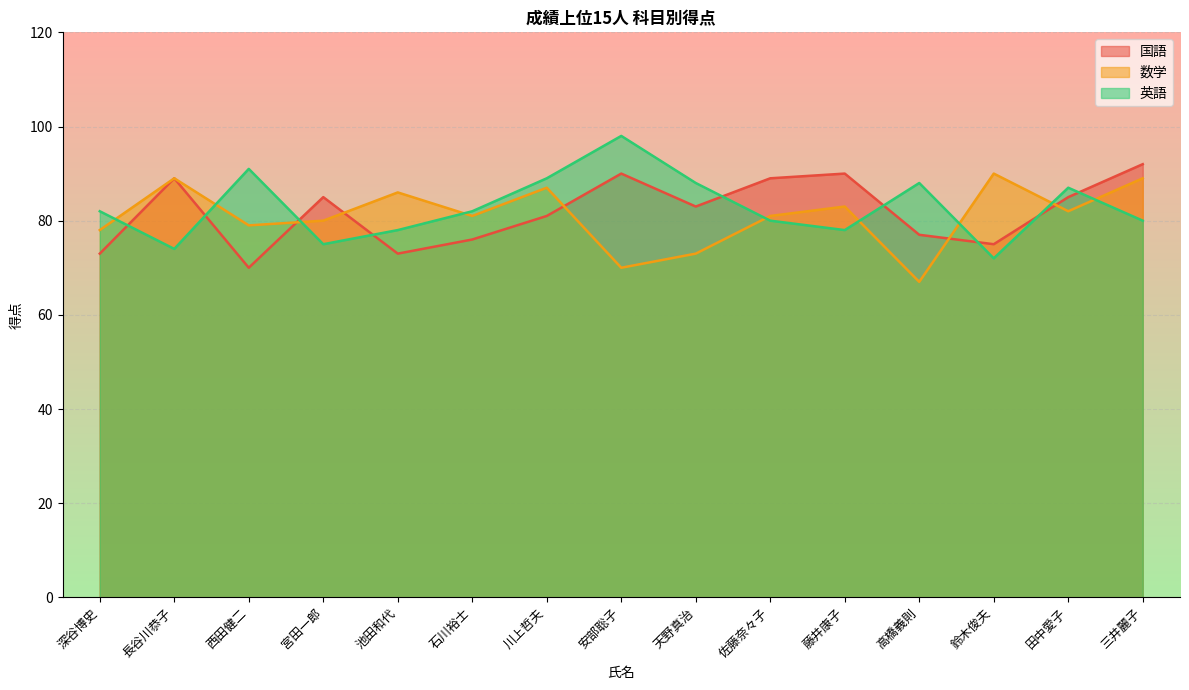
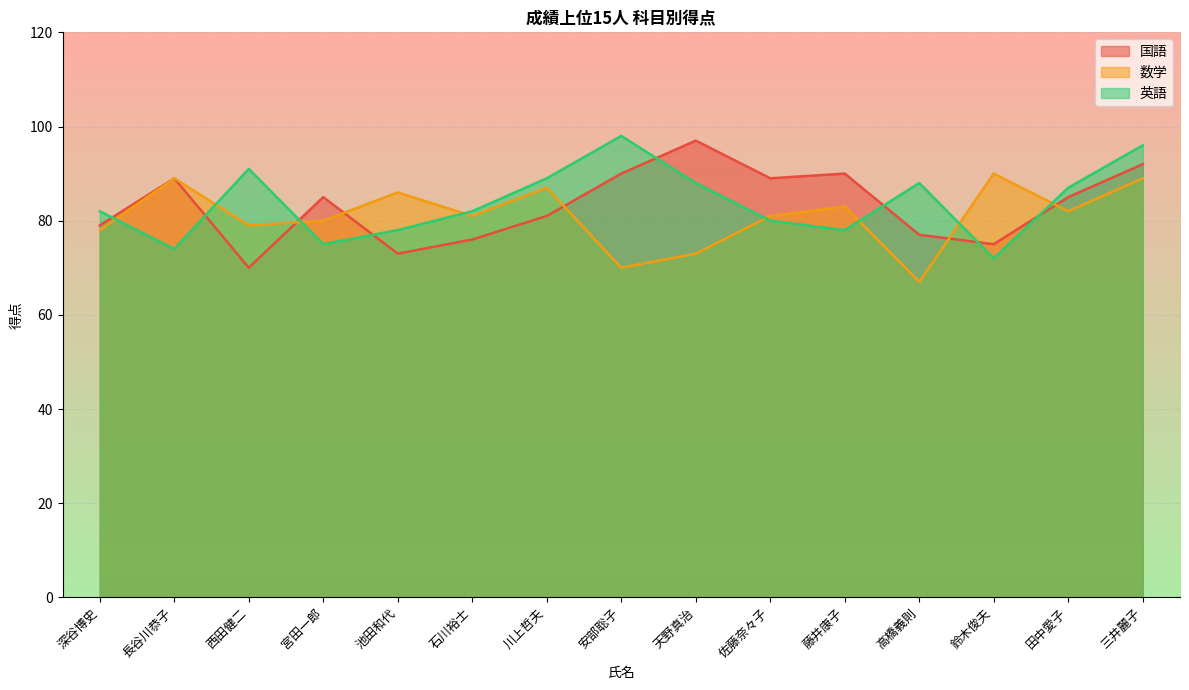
国語, 深谷博史: 73 -> 79
国語, 天野真治: 83 -> 97
英語, 三井麗子: 80 -> 96
